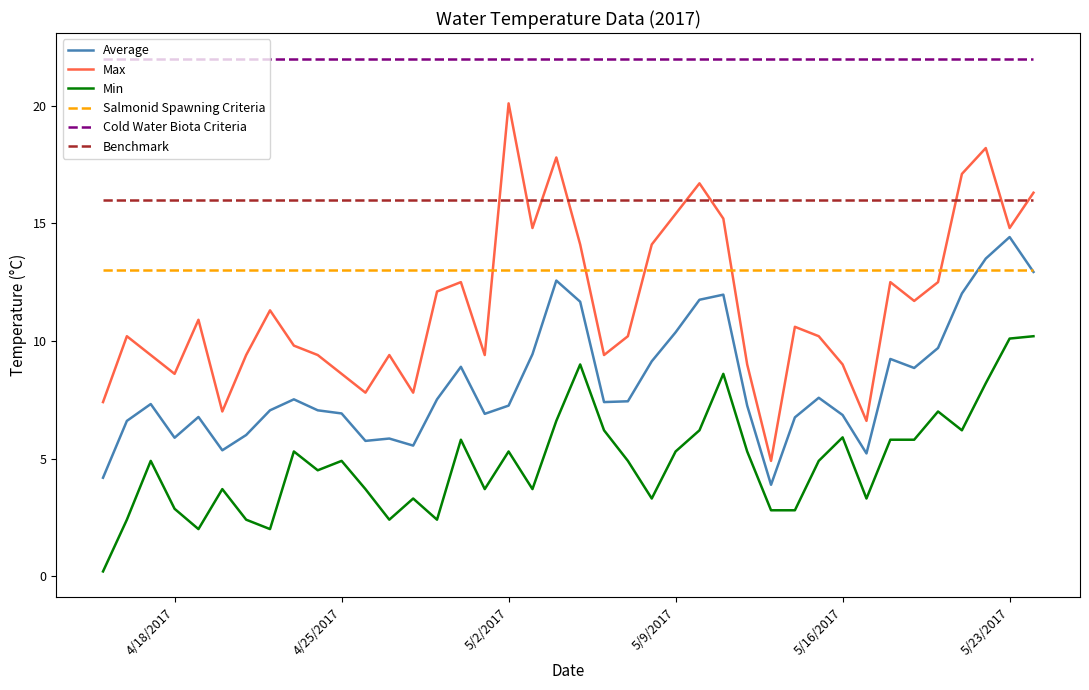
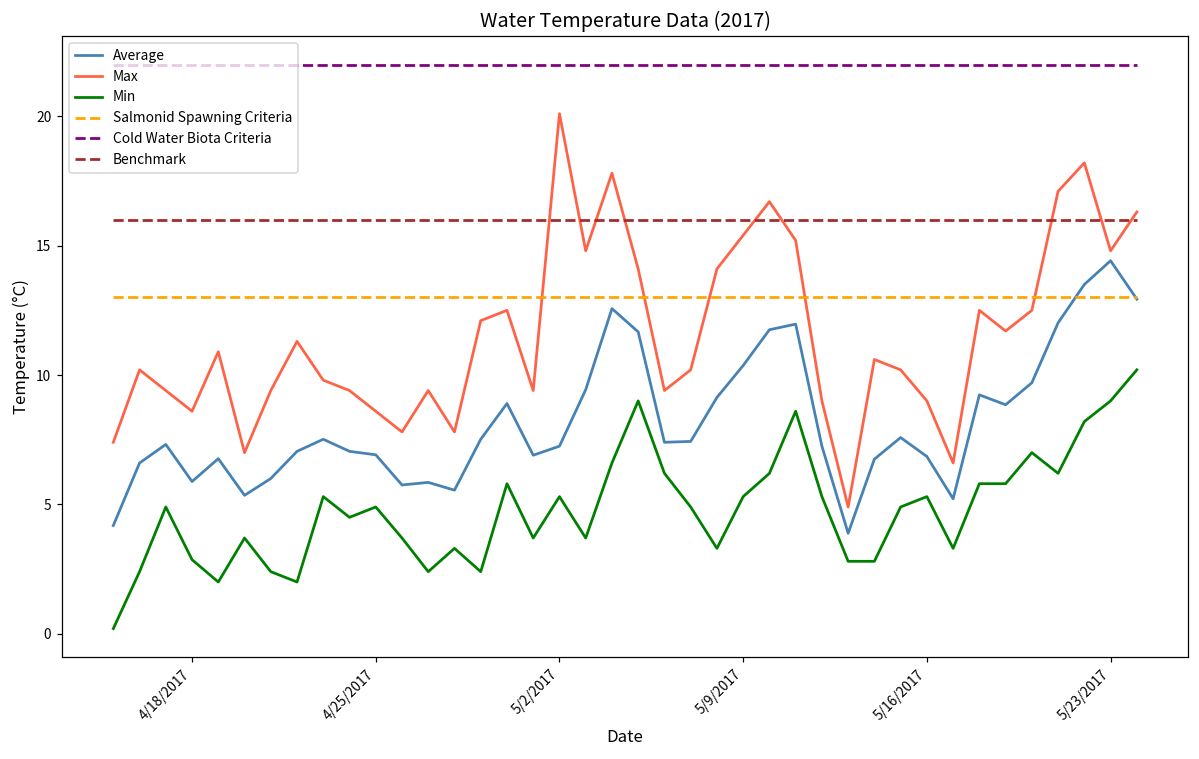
Min, 5/16/2017: 5.9 -> 5.3
Min, 5/23/2017: 10.1 -> 9.0
